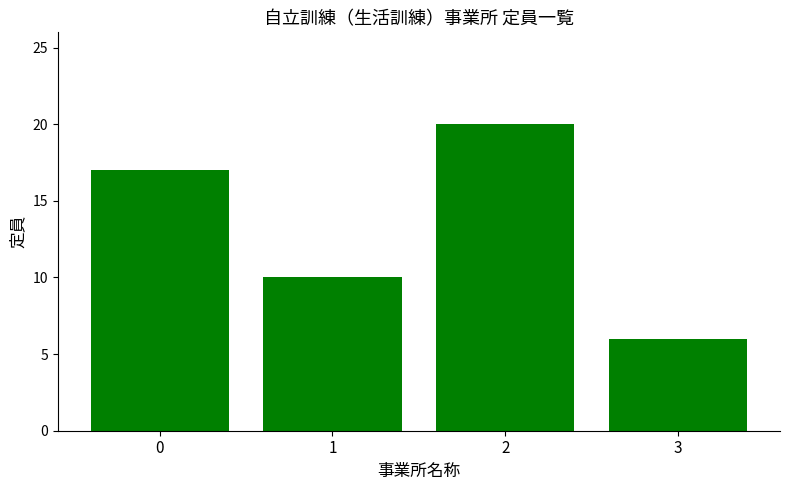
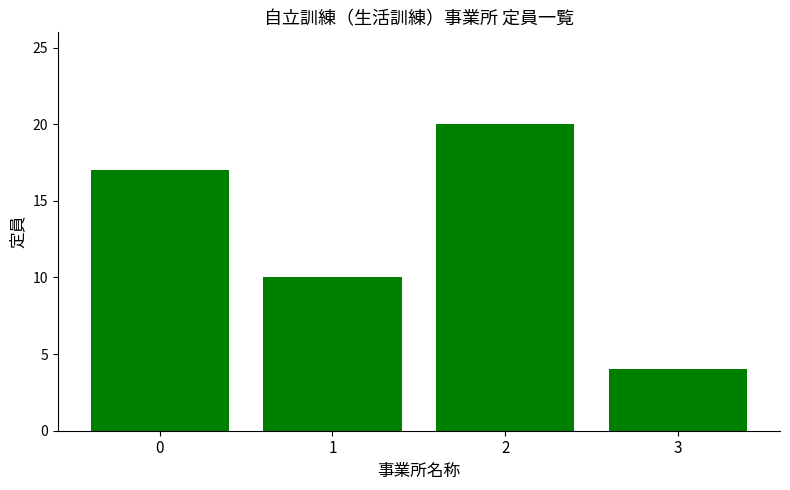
3: 6 -> 4
